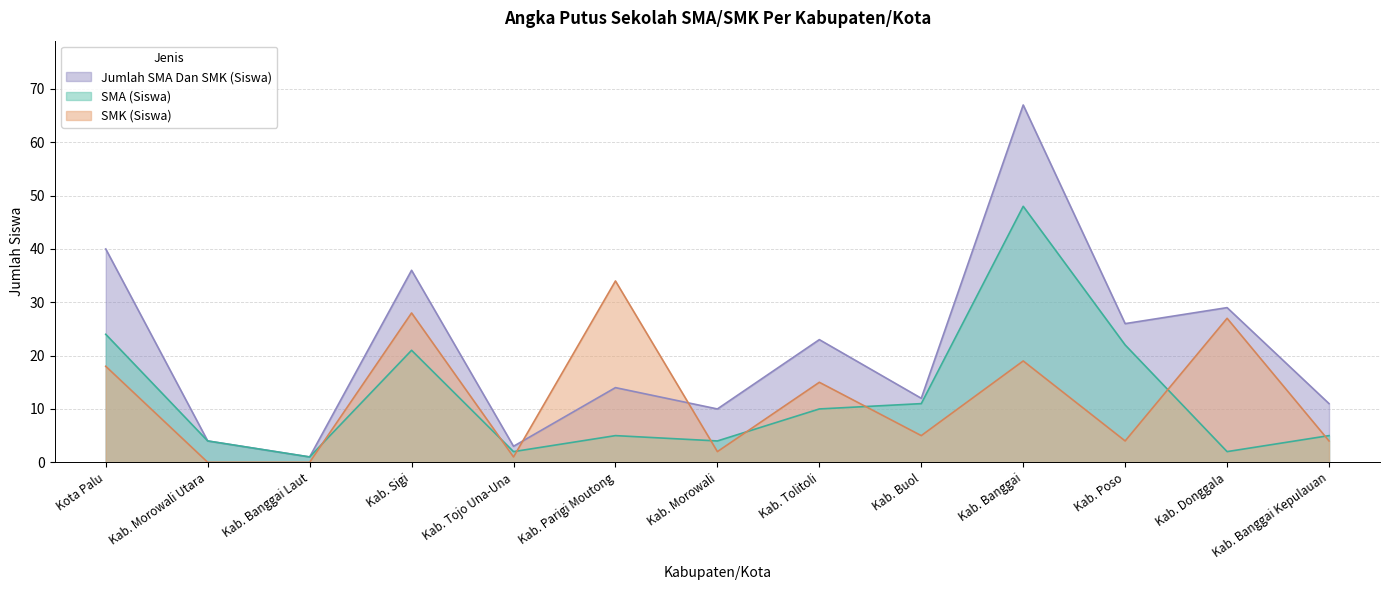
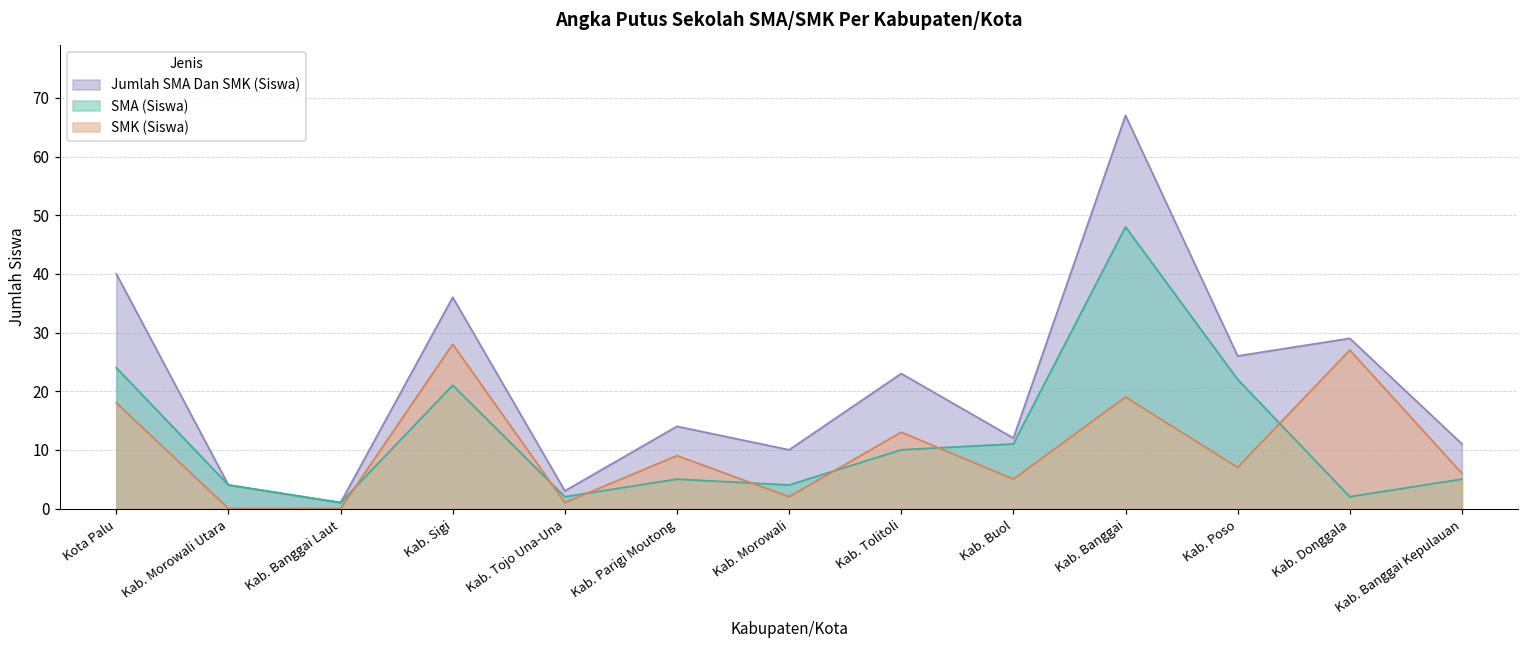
SMK (Siswa), Kab. Parigi Moutong: 34 -> 9
SMK (Siswa), Kab. Tolitoli: 15 -> 13
SMK (Siswa), Kab. Poso: 4 -> 7
SMK (Siswa), Kab. Banggai Kepulauan: 4 -> 6
